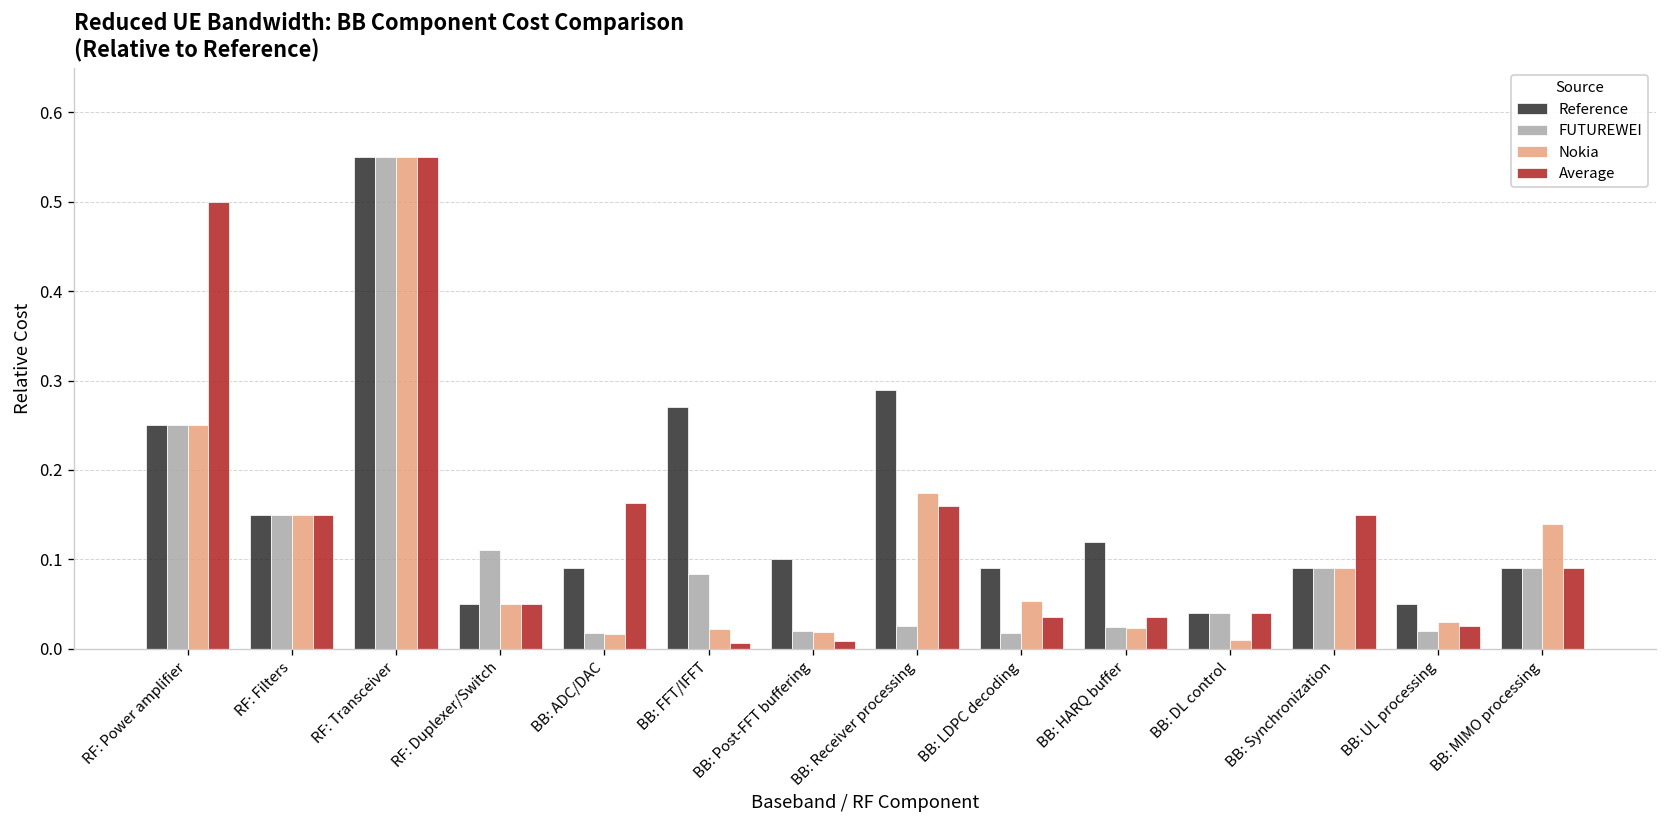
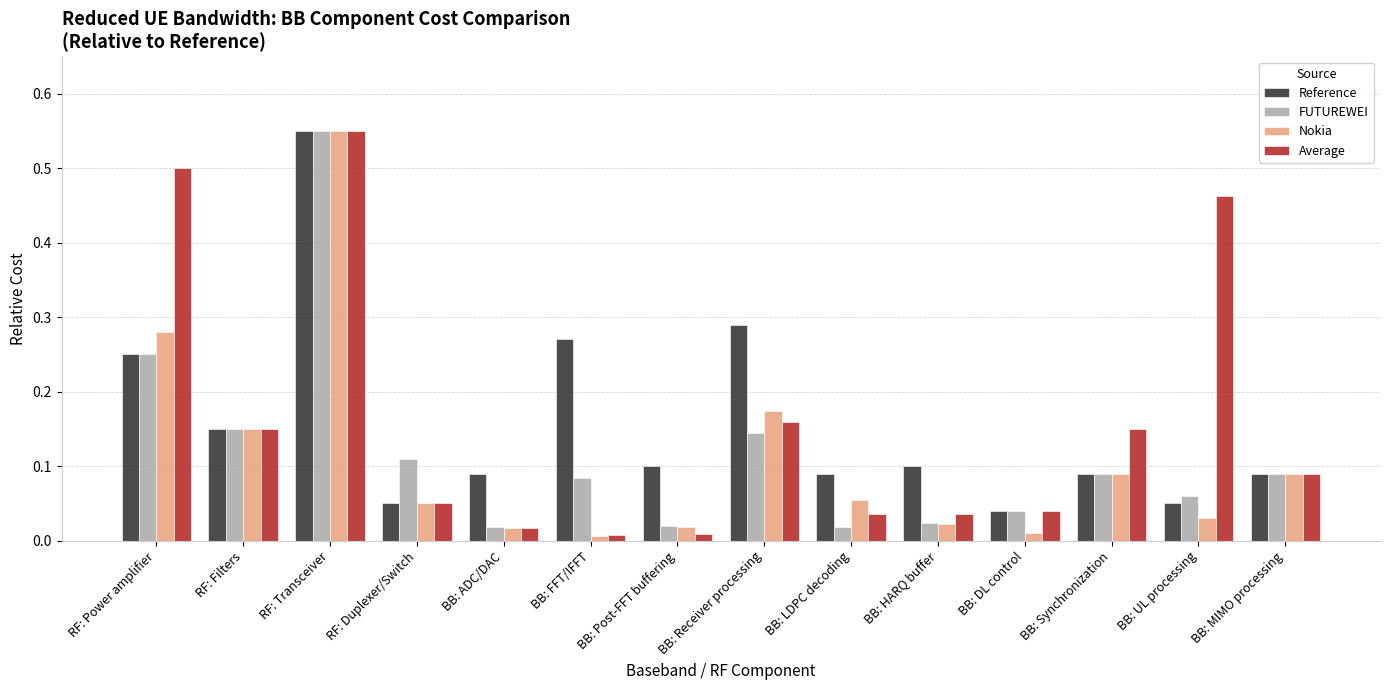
Nokia, RF: Power amplifier: 0.25 -> 0.28
Average, BB: ADC/DAC: 0.16 -> 0.02
Nokia, BB: FFT/IFFT: 0.02 -> 0.01
FUTUREWEI, BB: Receiver processing: 0.03 -> 0.15
Reference, BB: HARQ buffer: 0.12 -> 0.10
FUTUREWEI, BB: UL processing: 0.02 -> 0.06
Average, BB: UL processing: 0.03 -> 0.46
Nokia, BB: MIMO processing: 0.14 -> 0.09
